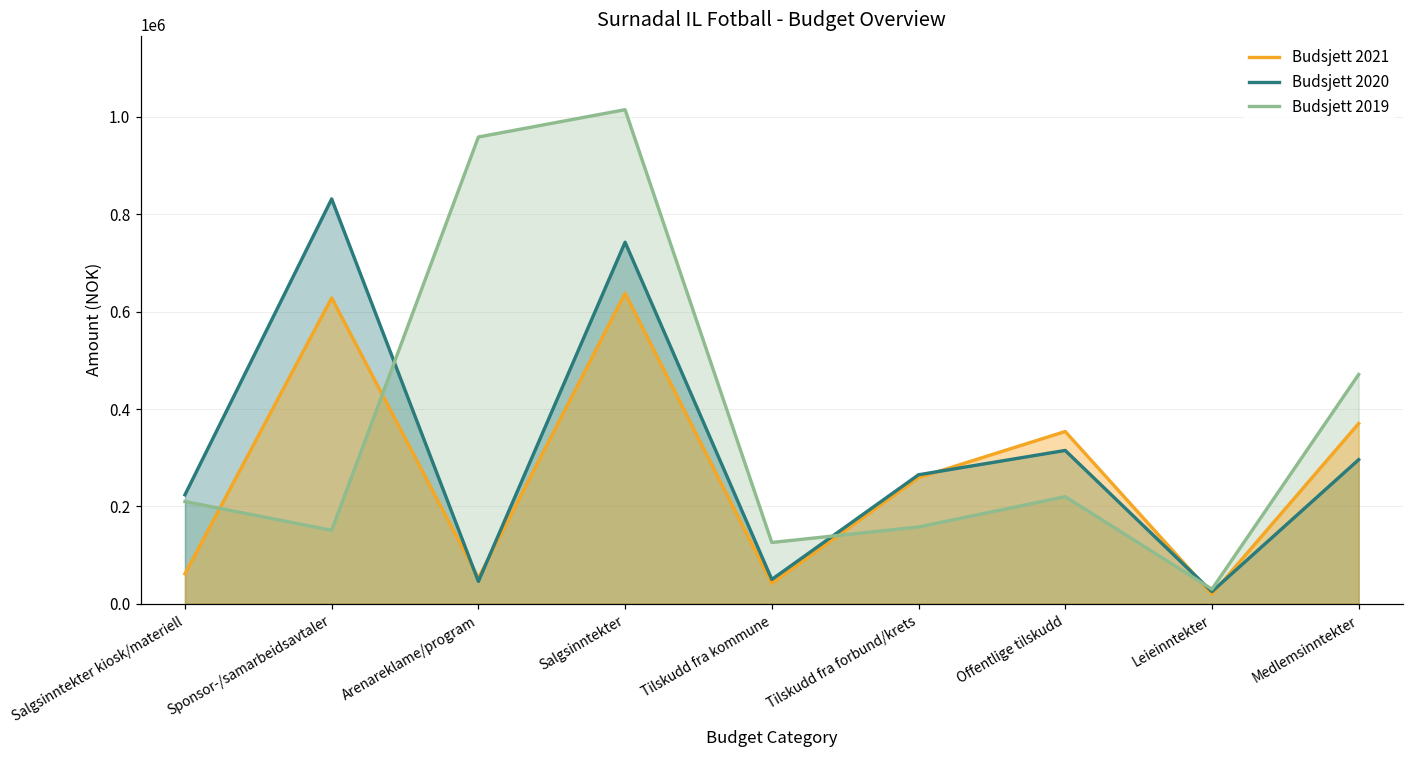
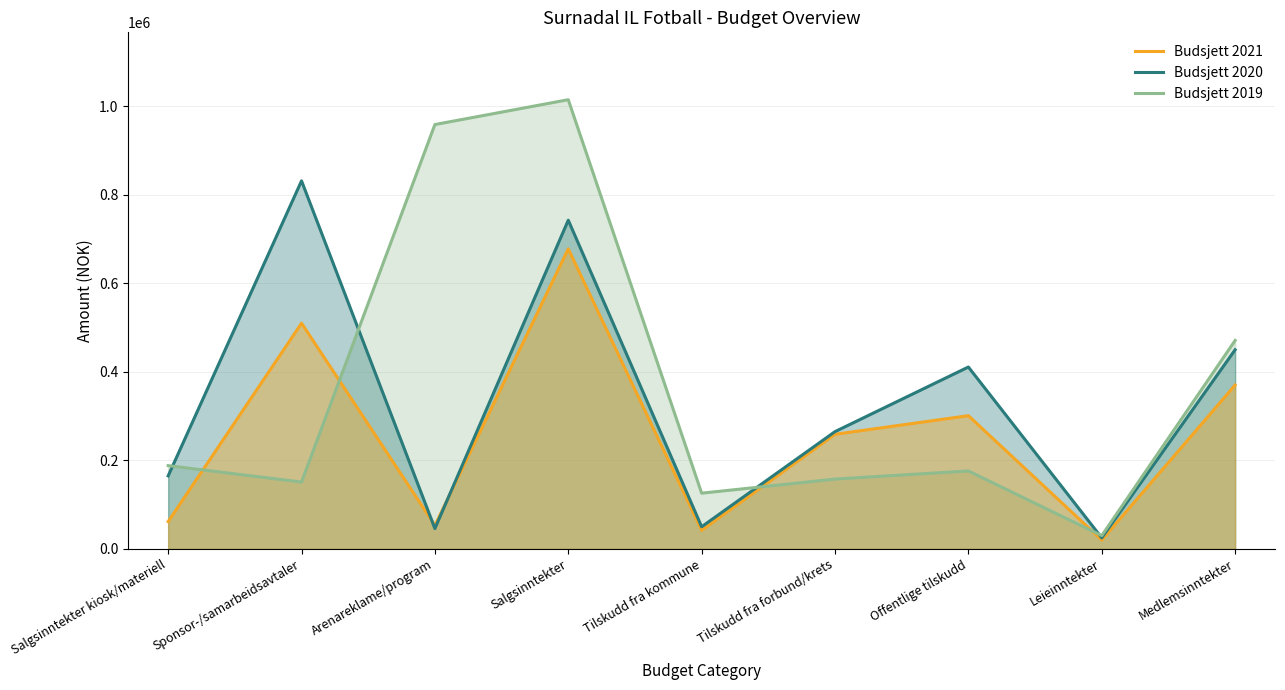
Budsjett 2020, Salgsinntekter kiosk/materiell: 220000 -> 170000
Budsjett 2019, Salgsinntekter kiosk/materiell: 210000 -> 190000
Budsjett 2021, Sponsor-/samarbeidsavtaler: 630000 -> 510000
Budsjett 2021, Salgsinntekter: 640000 -> 680000
Budsjett 2021, Offentlige tilskudd: 350000 -> 300000
Budsjett 2020, Offentlige tilskudd: 320000 -> 410000
Budsjett 2019, Offentlige tilskudd: 220000 -> 180000
Budsjett 2020, Medlemsinntekter: 300000 -> 450000
